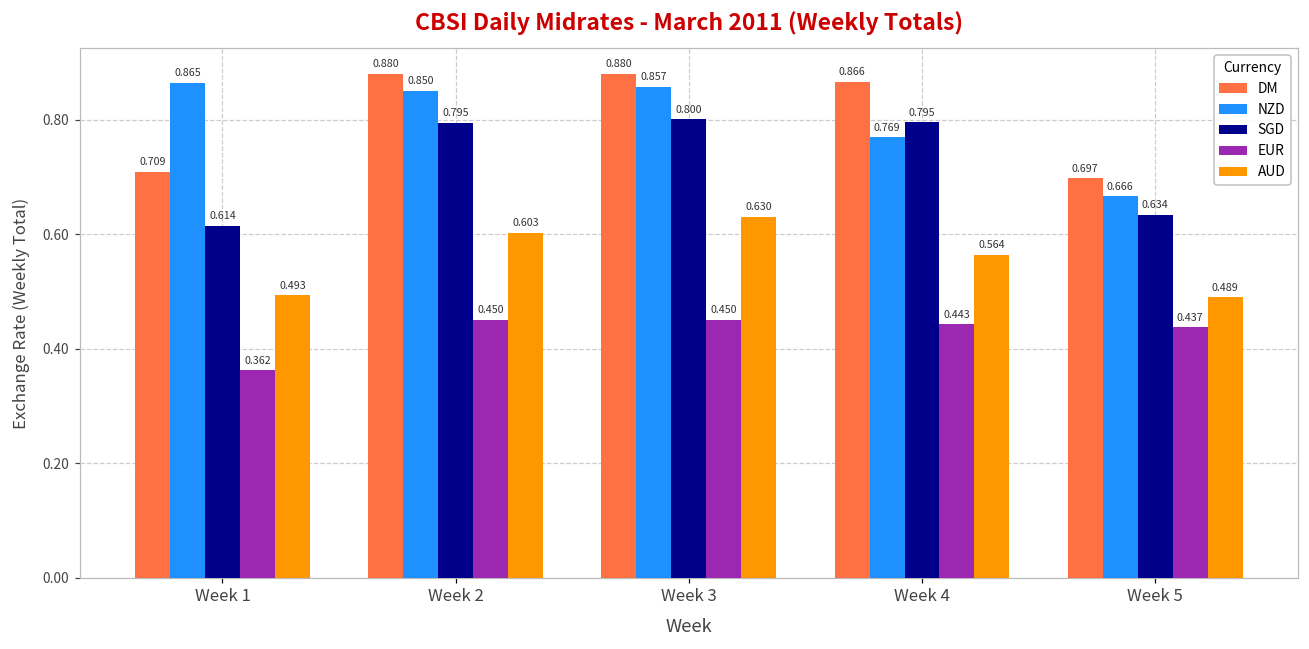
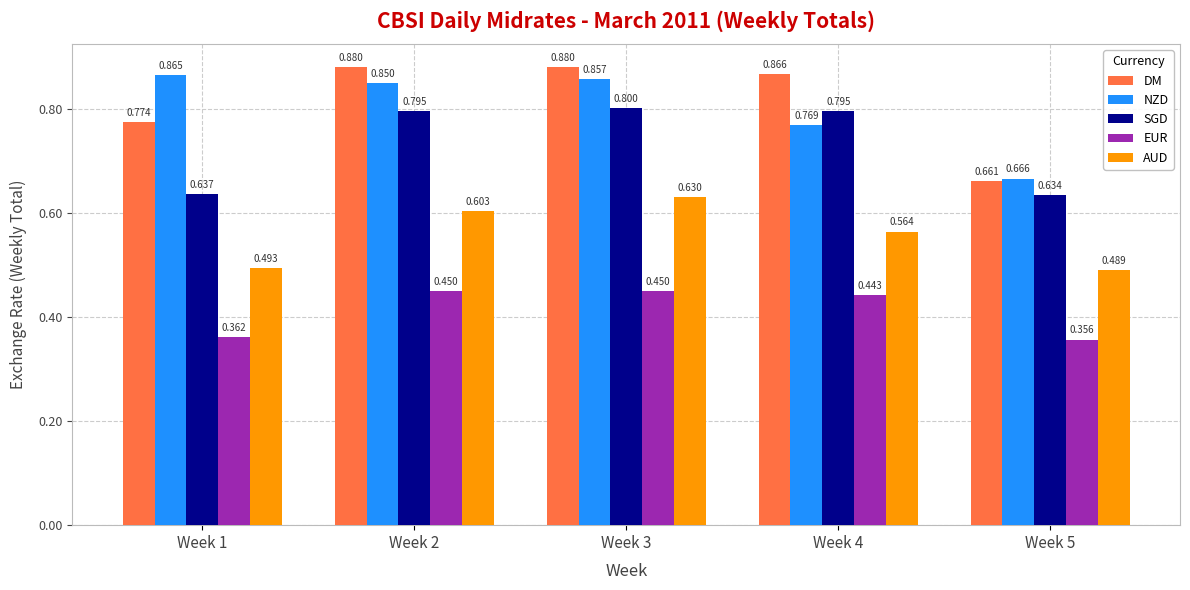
DM, Week 1: 0.709 -> 0.774
SGD, Week 1: 0.614 -> 0.637
DM, Week 5: 0.697 -> 0.661
EUR, Week 5: 0.437 -> 0.356
